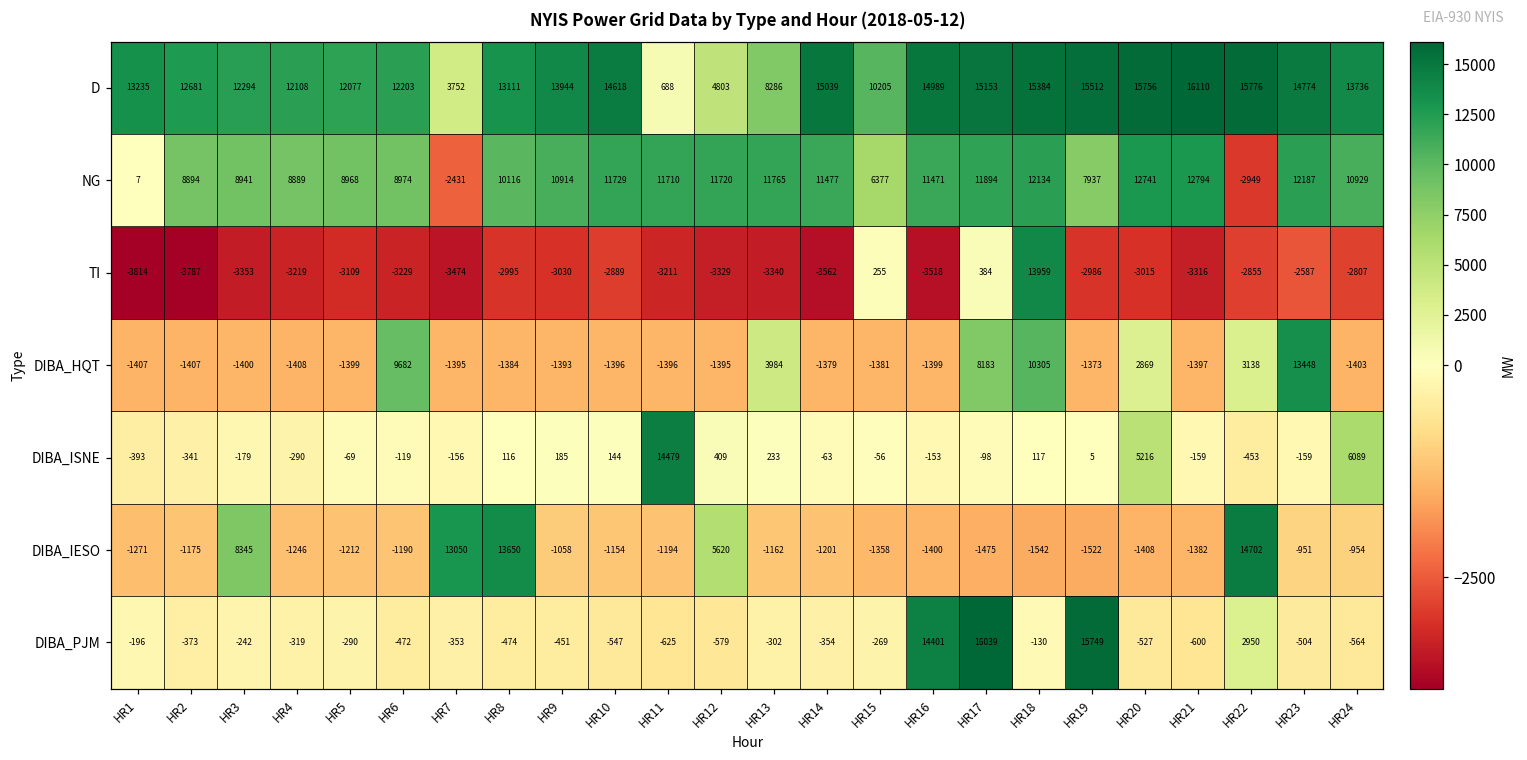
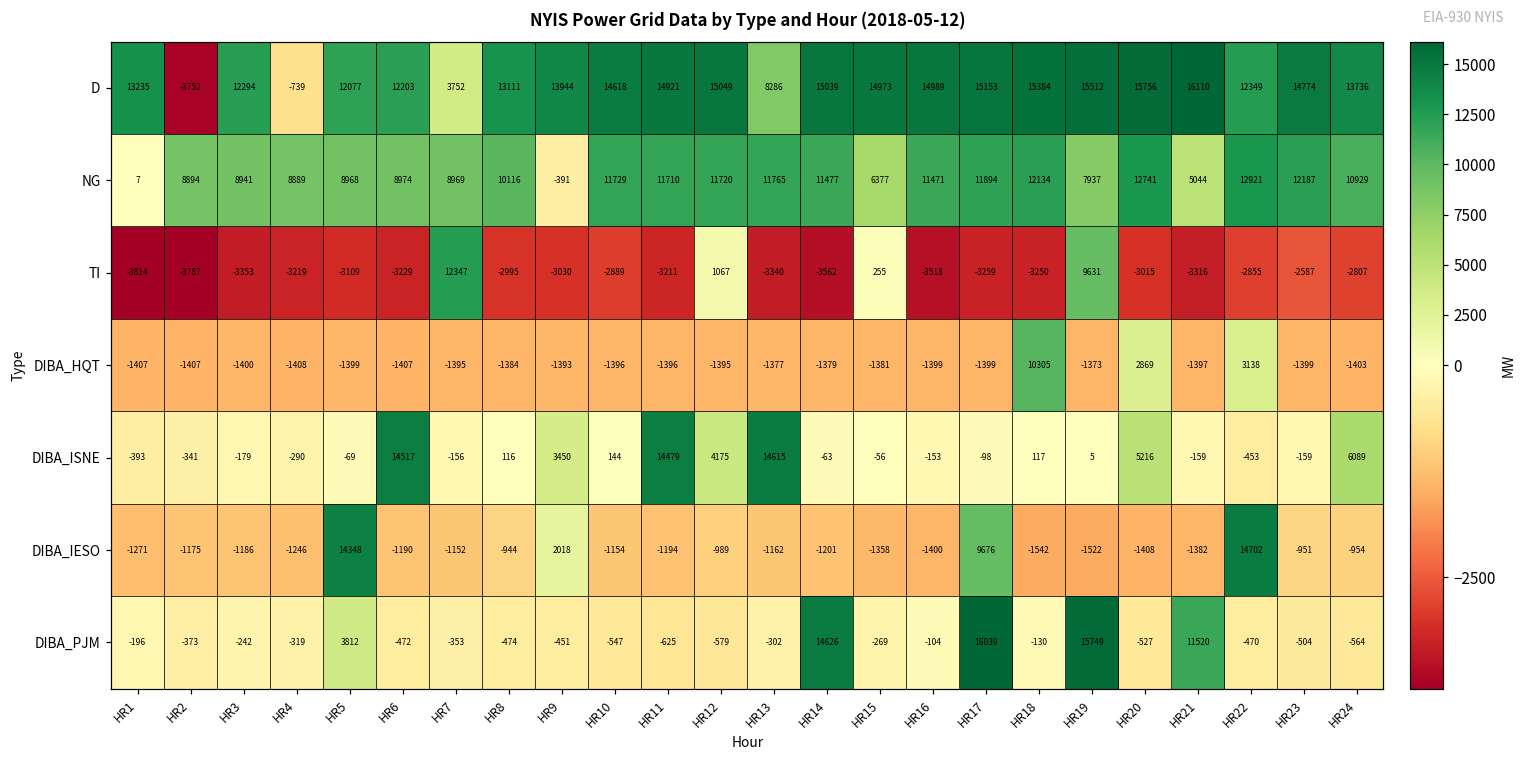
D, HR2: 12681 -> -3752
D, HR4: 12108 -> -739
D, HR11: 688 -> 14921
D, HR12: 4803 -> 15049
D, HR15: 10205 -> 14973
D, HR22: 15776 -> 12349
NG, HR7: -2431 -> 8969
NG, HR9: 10914 -> -391
NG, HR21: 12794 -> 5044
NG, HR22: -2949 -> 12921
TI, HR7: -3474 -> 12347
TI, HR12: -3329 -> 1067
TI, HR17: 384 -> -3259
TI, HR18: 13959 -> -3250
TI, HR19: -2986 -> 9631
DIBA_HQT, HR6: 9682 -> -1407
DIBA_HQT, HR13: 3984 -> -1377
DIBA_HQT, HR17: 8183 -> -1399
DIBA_HQT, HR23: 13448 -> -1399
DIBA_ISNE, HR6: -119 -> 14517
DIBA_ISNE, HR9: 185 -> 3450
DIBA_ISNE, HR12: 409 -> 4175
DIBA_ISNE, HR13: 233 -> 14615
DIBA_IESO, HR3: 8345 -> -1186
DIBA_IESO, HR5: -1212 -> 14348
DIBA_IESO, HR7: 13050 -> -1152
DIBA_IESO, HR8: 13650 -> -944
DIBA_IESO, HR9: -1058 -> 2018
DIBA_IESO, HR12: 5620 -> -989
DIBA_IESO, HR17: -1475 -> 9676
DIBA_PJM, HR5: -290 -> 3812
DIBA_PJM, HR14: -354 -> 14626
DIBA_PJM, HR16: 14401 -> -104
DIBA_PJM, HR21: -600 -> 11520
DIBA_PJM, HR22: 2950 -> -470
